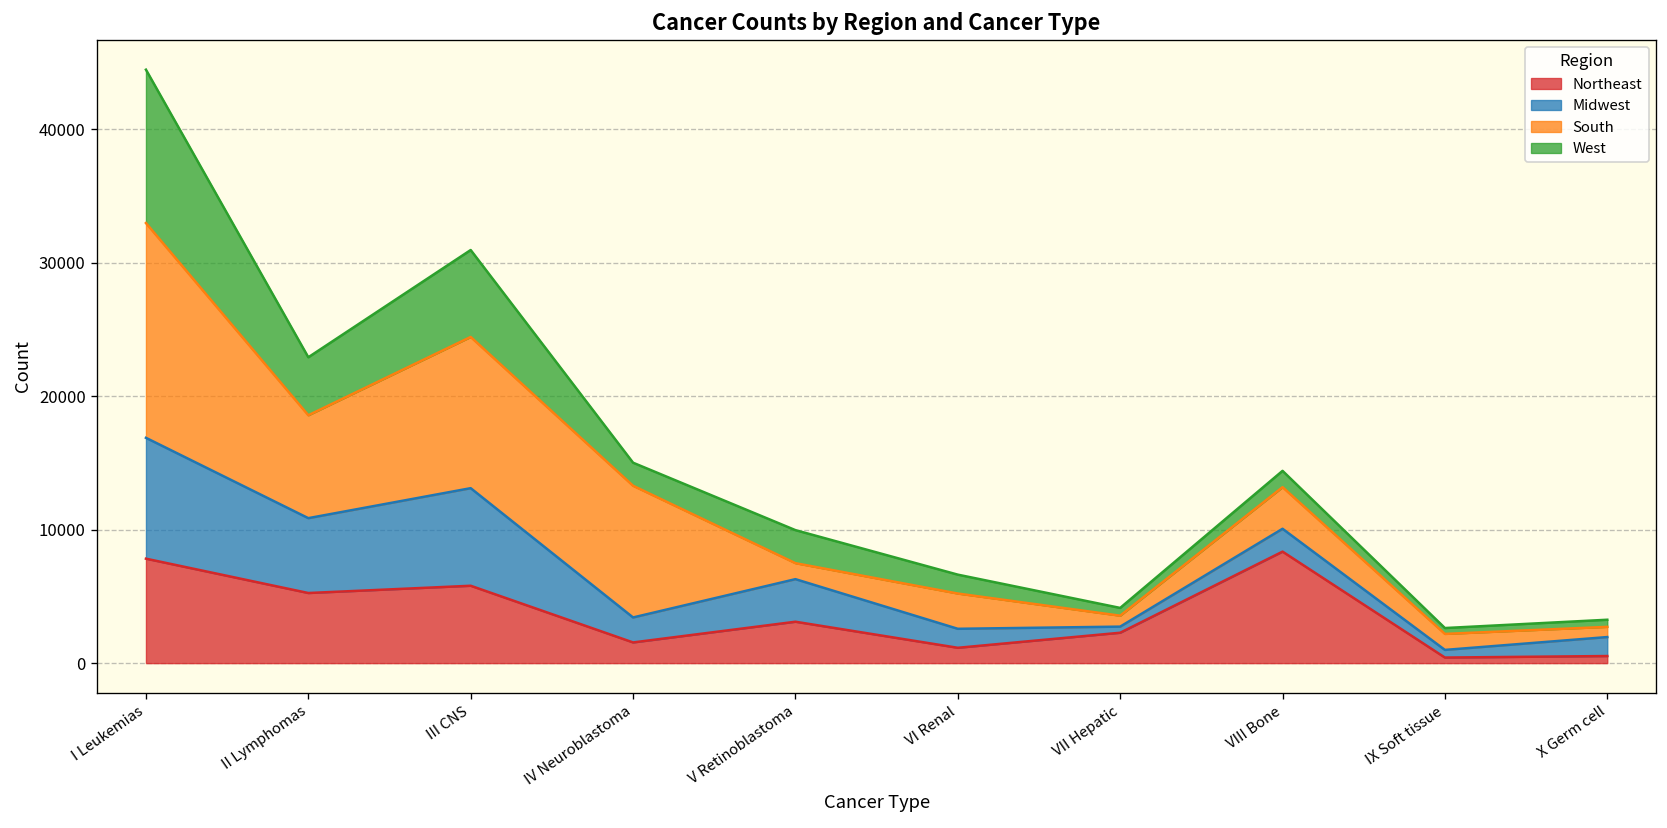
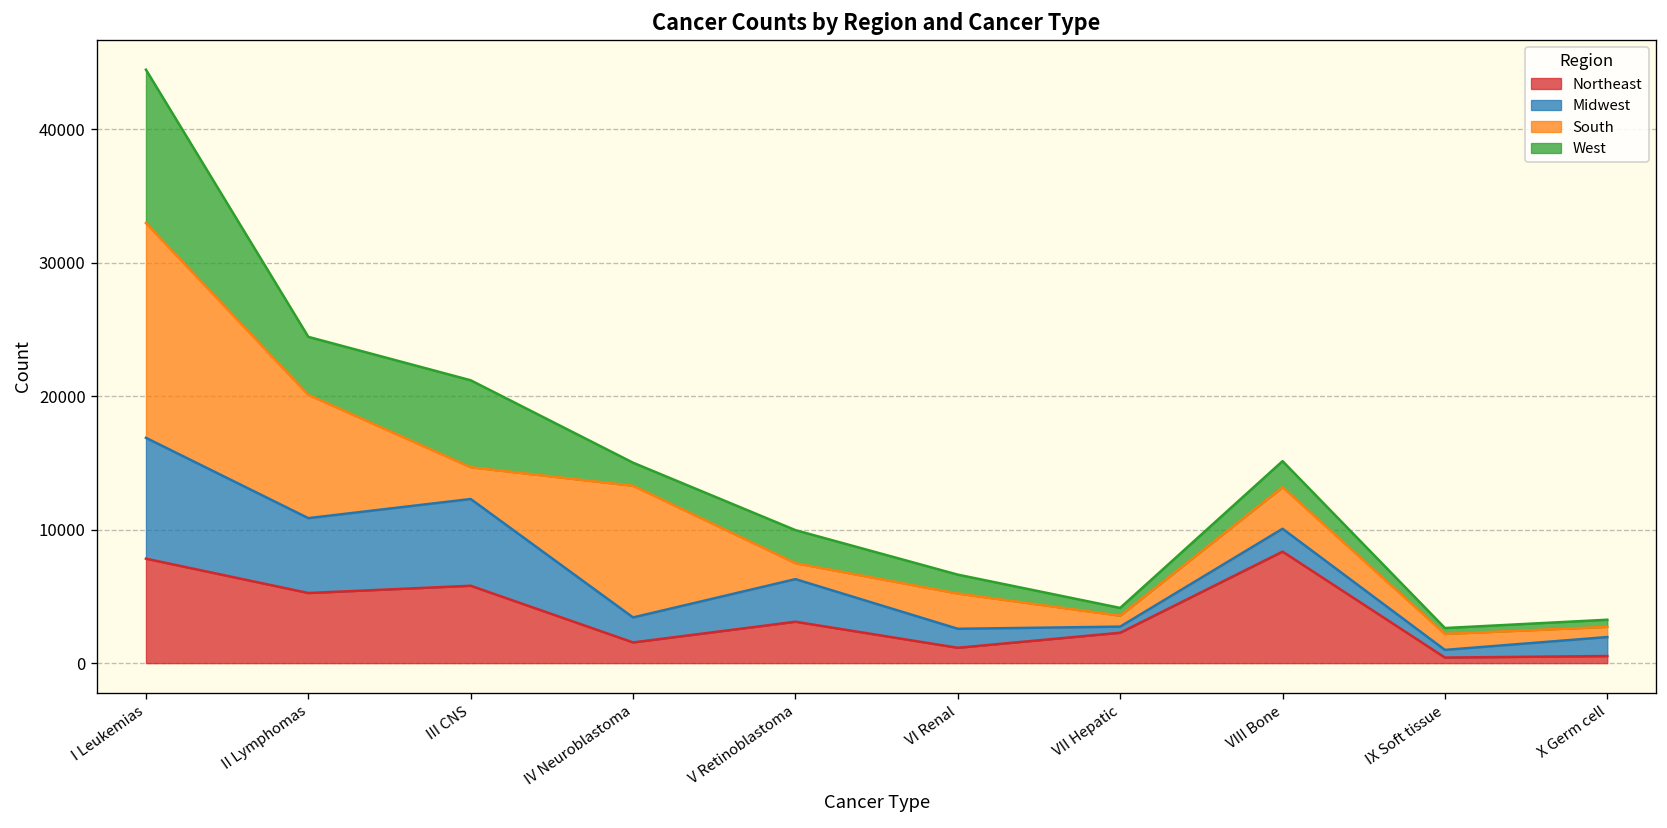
South, II Lymphomas: 7700 -> 9200
Midwest, III CNS: 7300 -> 6500
South, III CNS: 11300 -> 2400
West, VIII Bone: 1200 -> 2000
